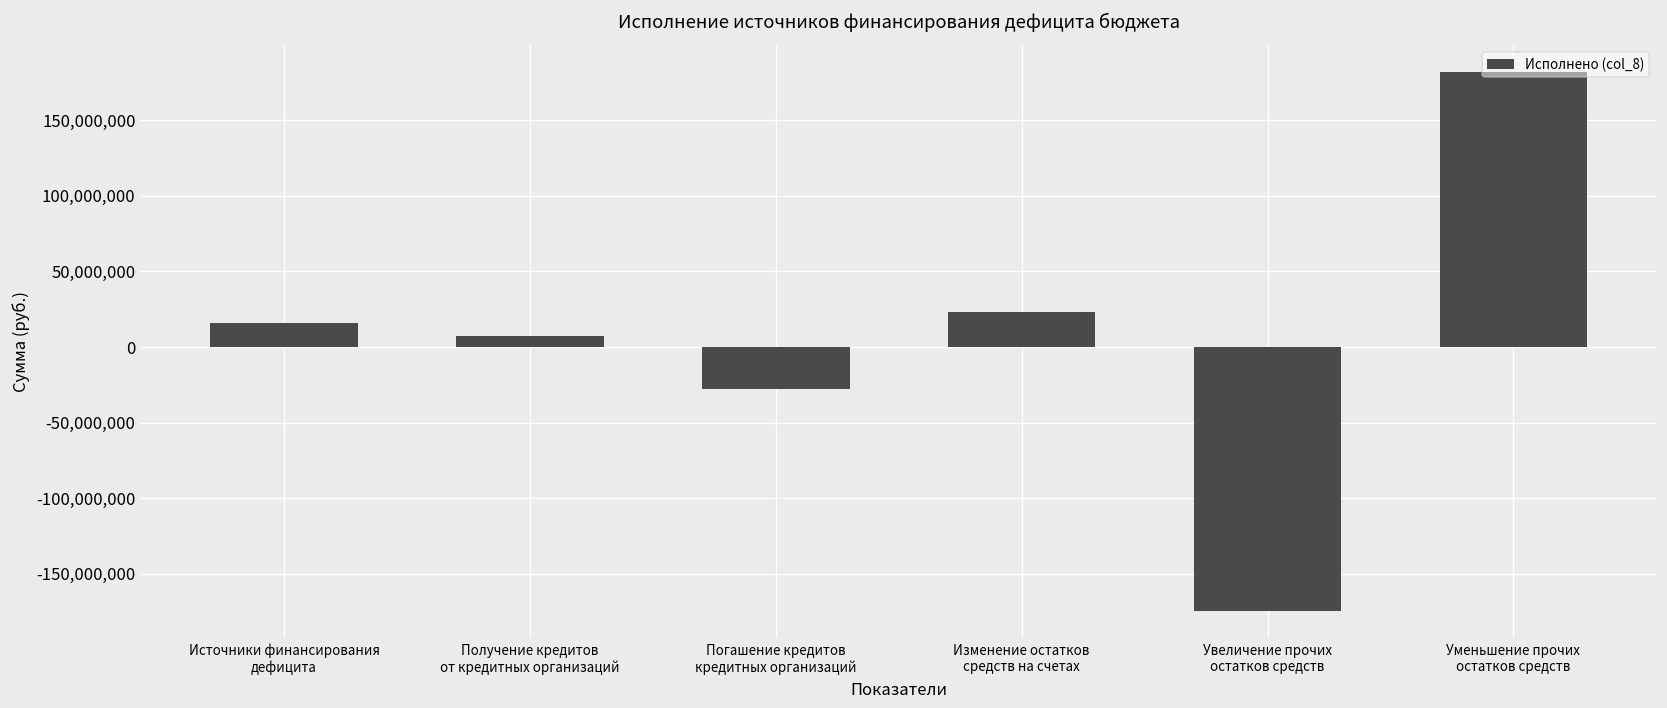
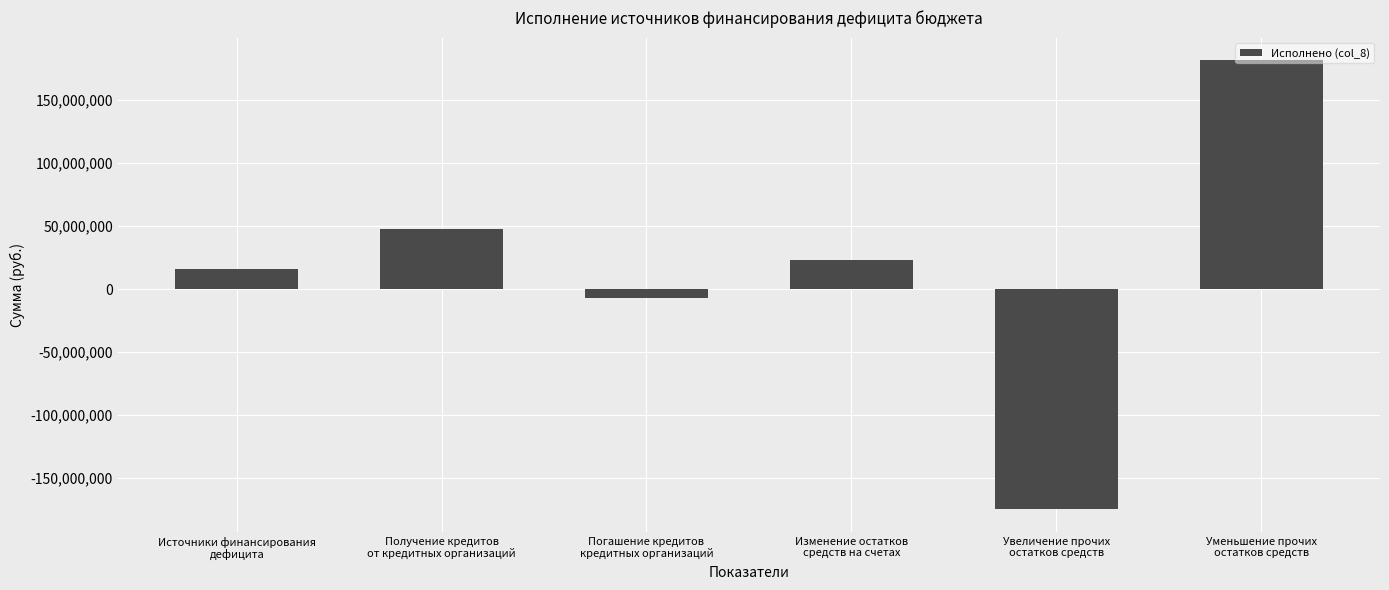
Получение кредитов от кредитных организаций: 7,000,000 -> 48,000,000
Погашение кредитов кредитных организаций: -28,000,000 -> -7,000,000
